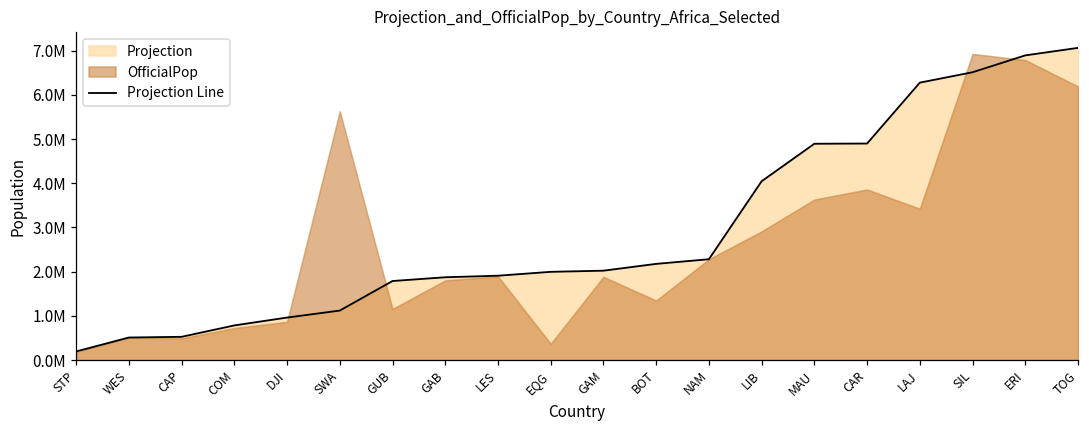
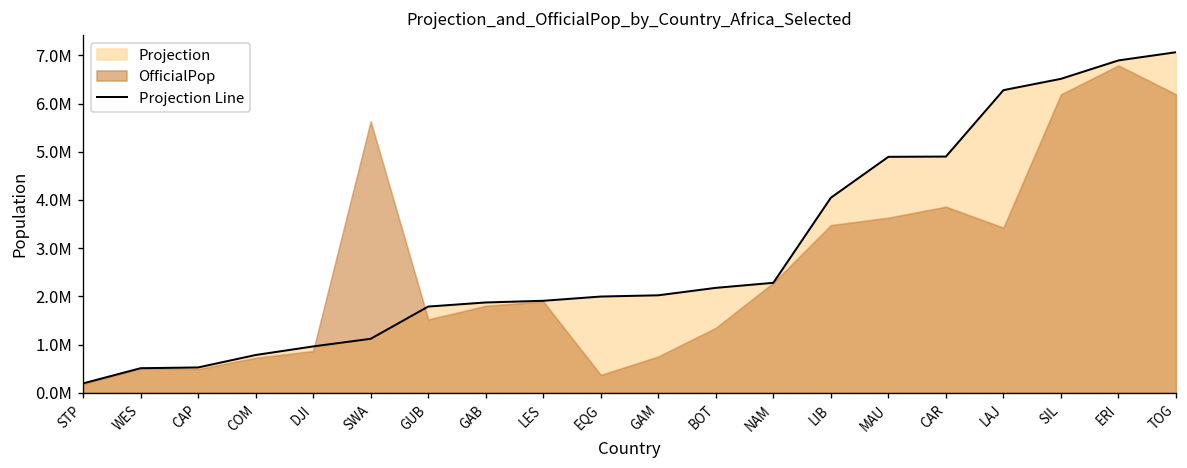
OfficialPop, GUB: 1200000 -> 1500000
OfficialPop, GAM: 1900000 -> 800000
OfficialPop, LIB: 2900000 -> 3500000
OfficialPop, SIL: 6900000 -> 6200000
